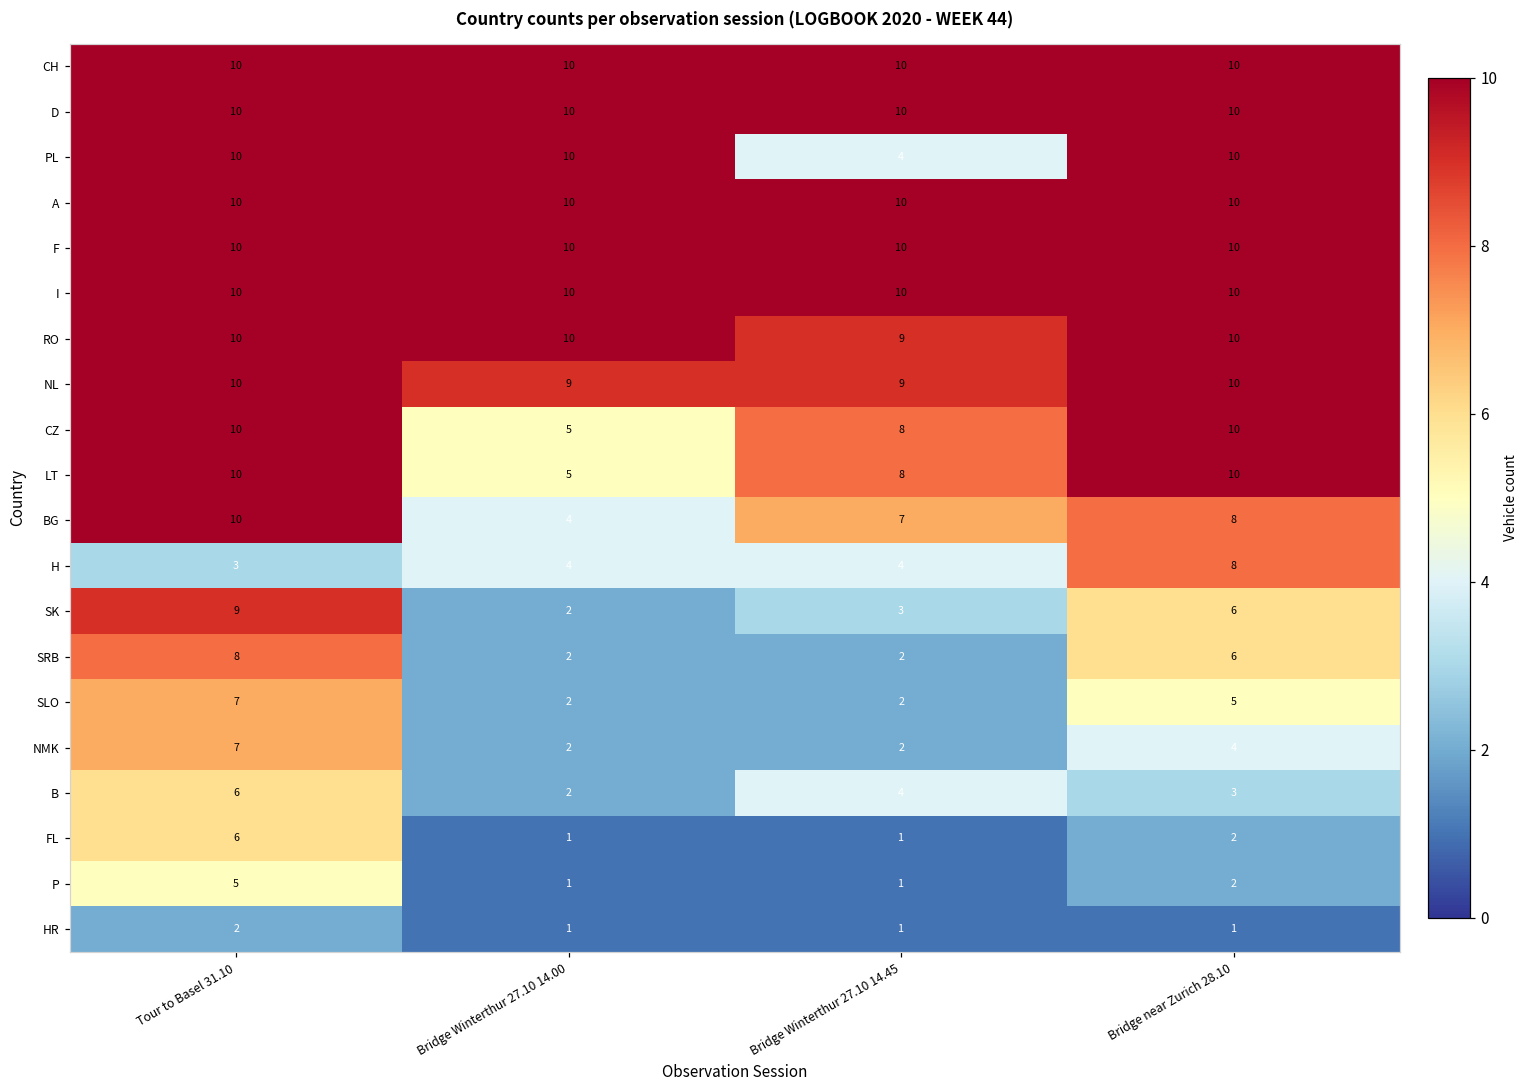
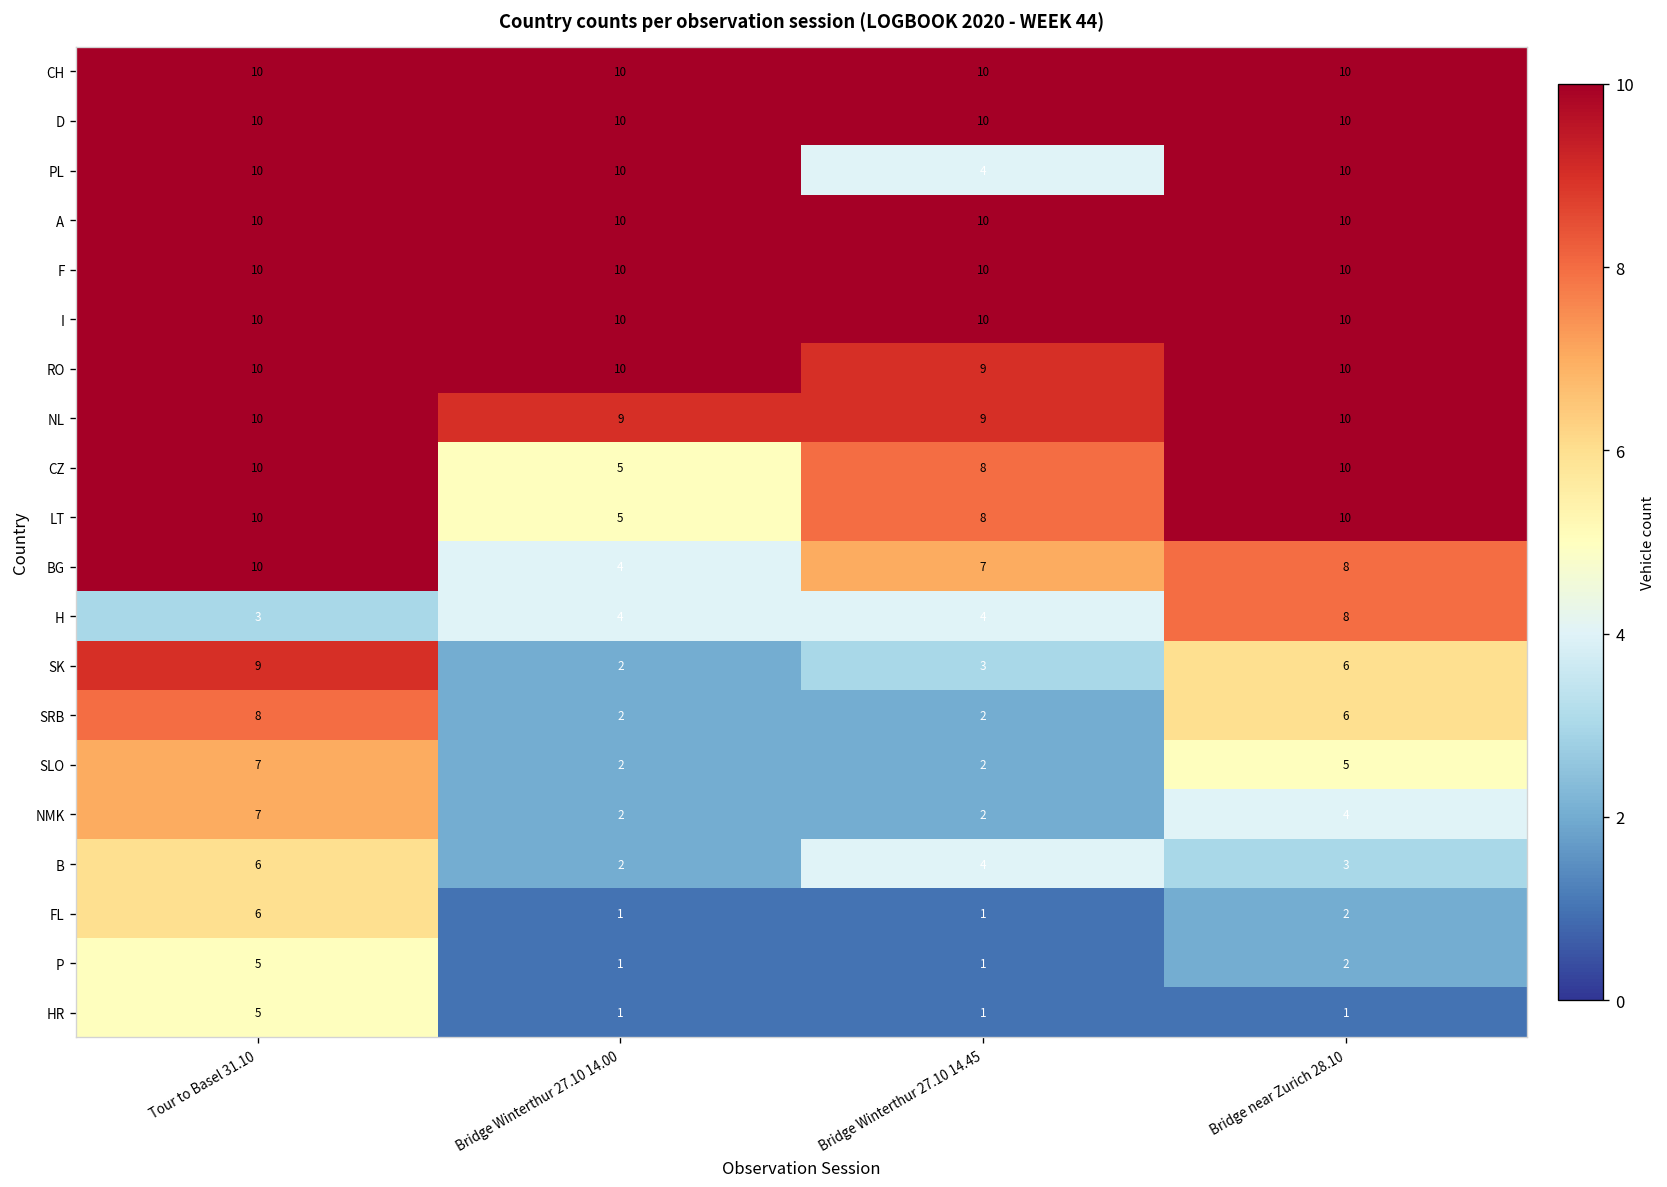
HR, Tour to Basel 31.10: 2 -> 5
